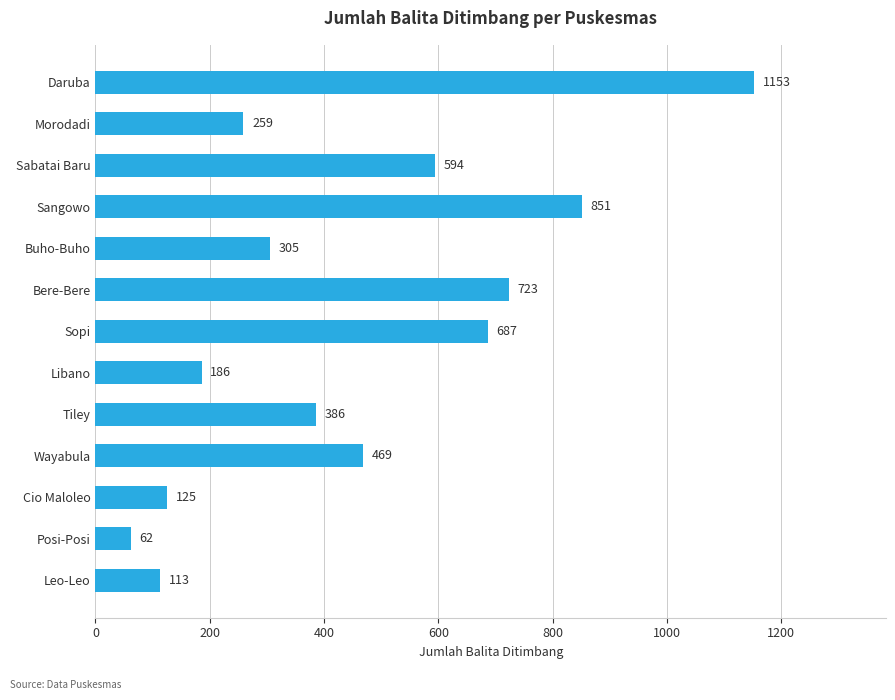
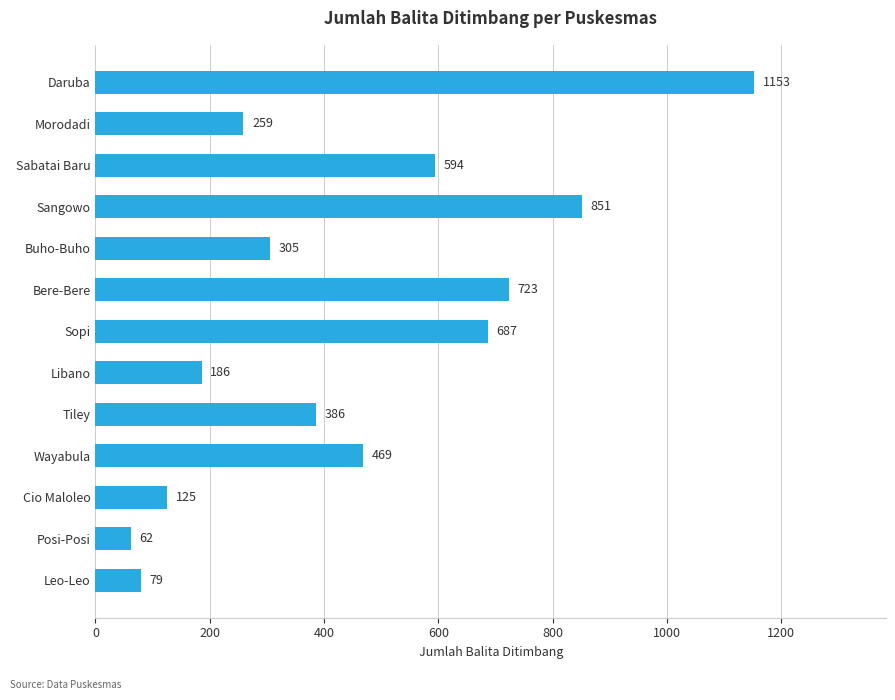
Leo-Leo: 113 -> 79
